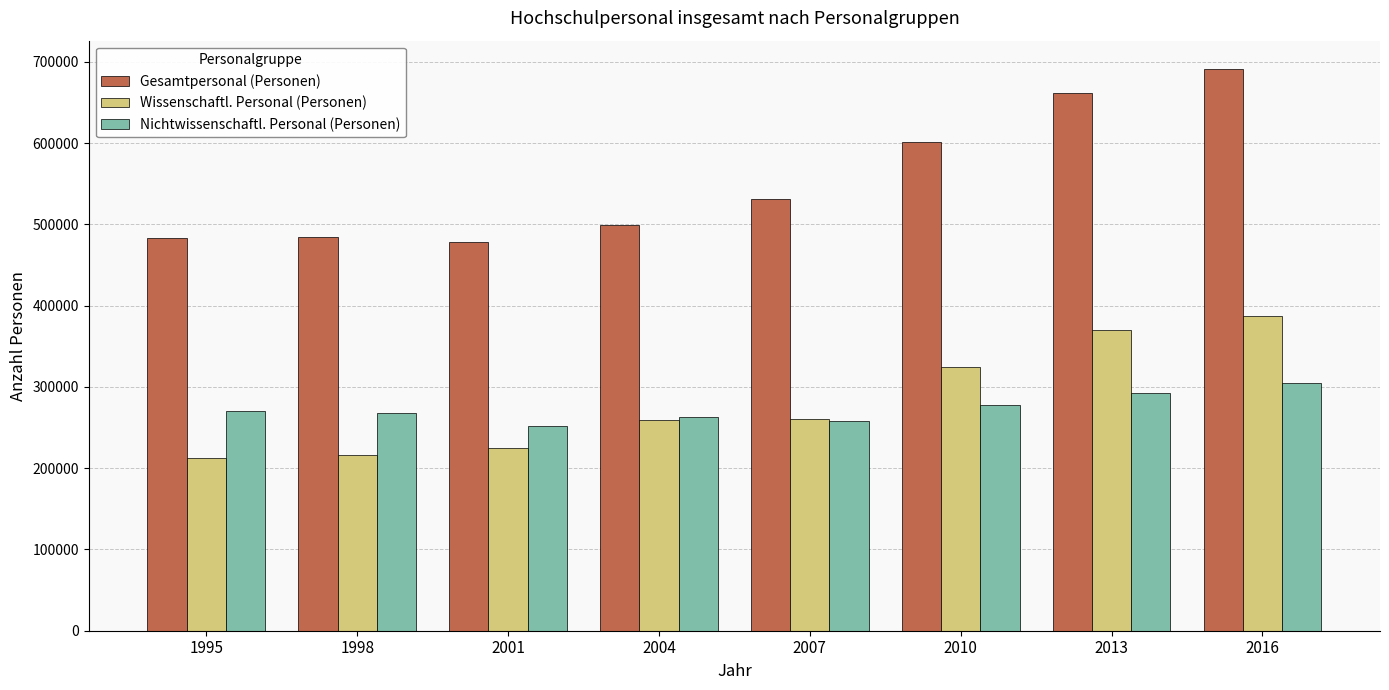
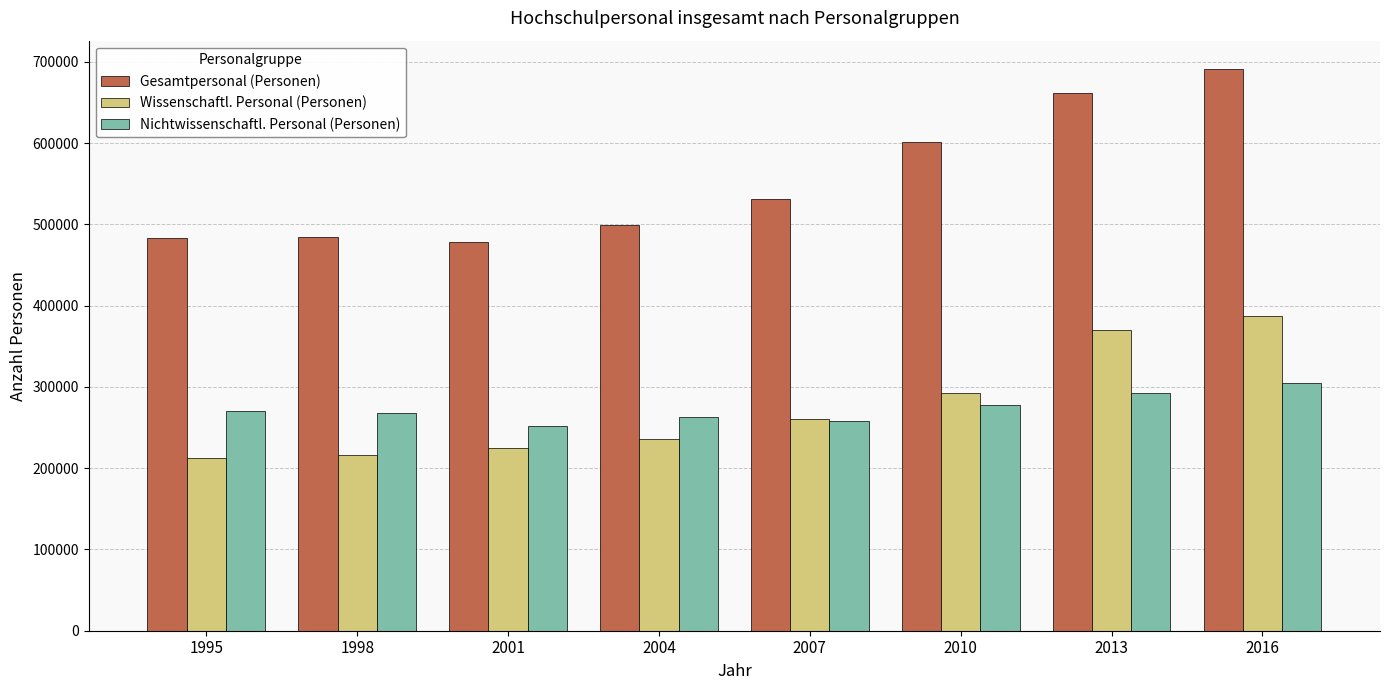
Wissenschaftl. Personal (Personen), 2004: 260000 -> 240000
Wissenschaftl. Personal (Personen), 2010: 320000 -> 290000
